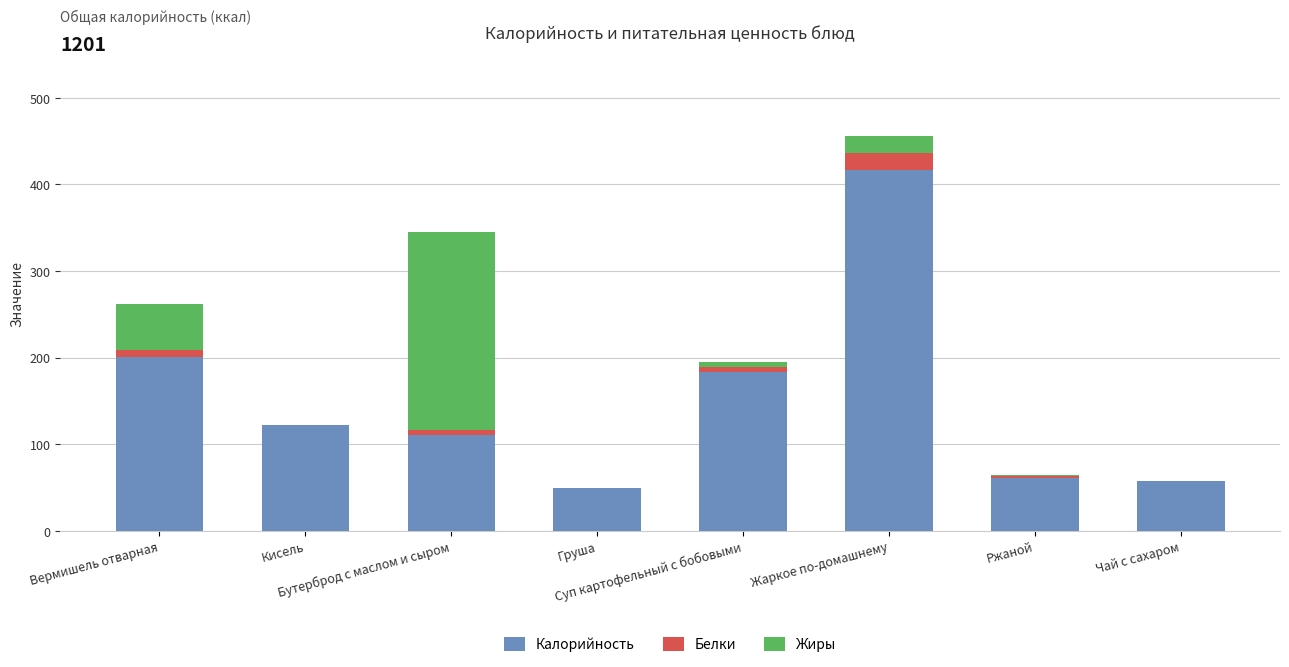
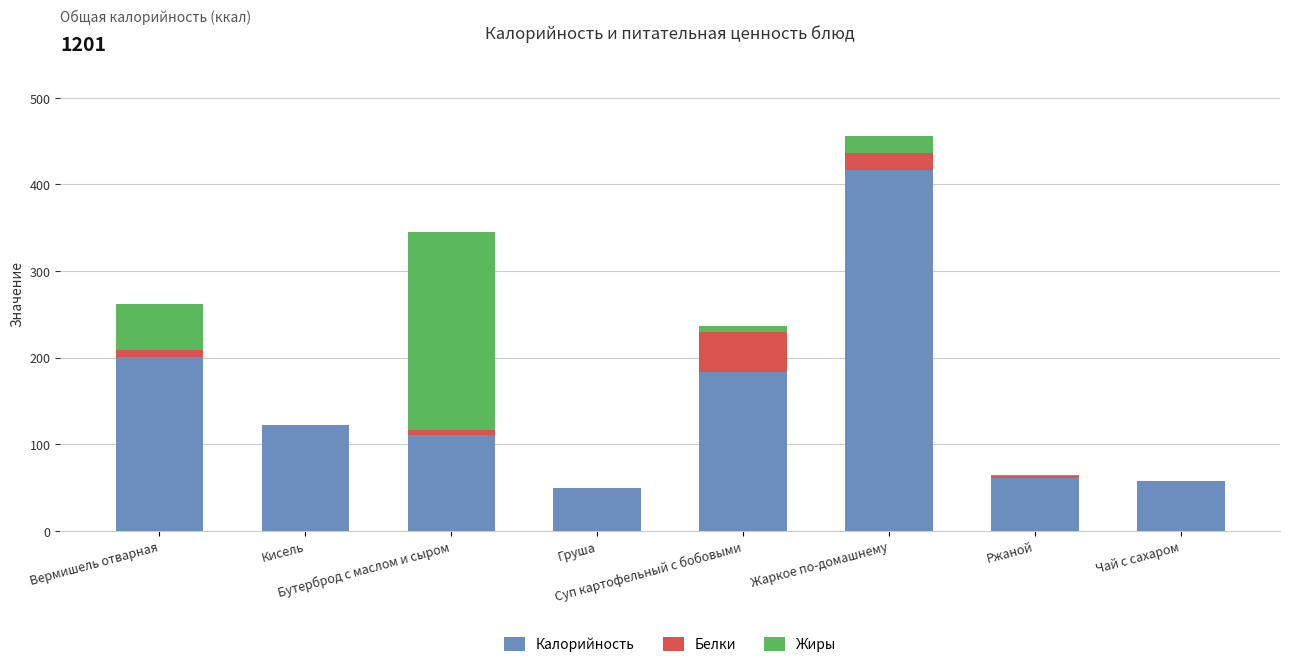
Белки, Суп картофельный с бобовыми: 10 -> 50
